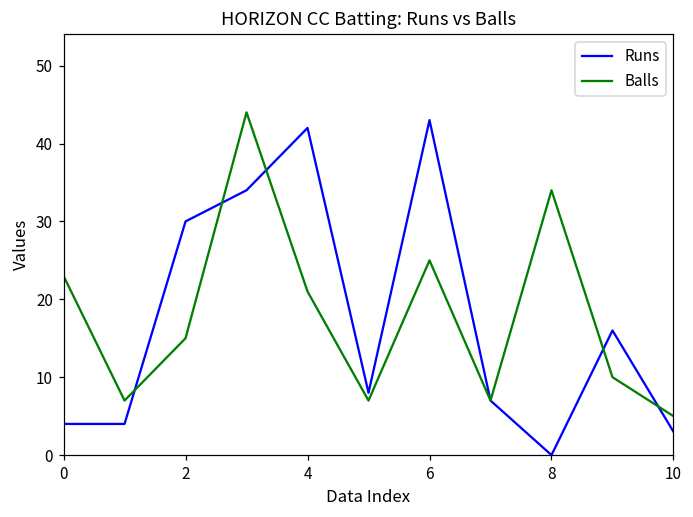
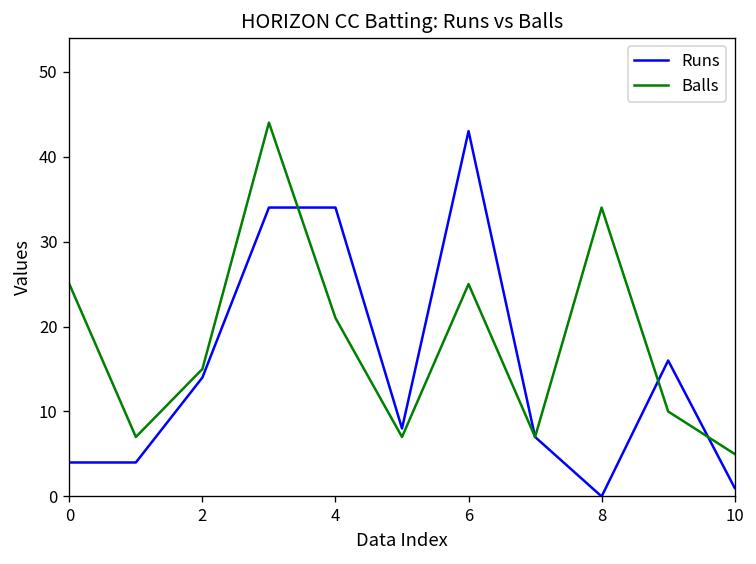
Balls, 0: 23 -> 25
Runs, 2: 30 -> 14
Runs, 4: 42 -> 34
Runs, 10: 3 -> 1
